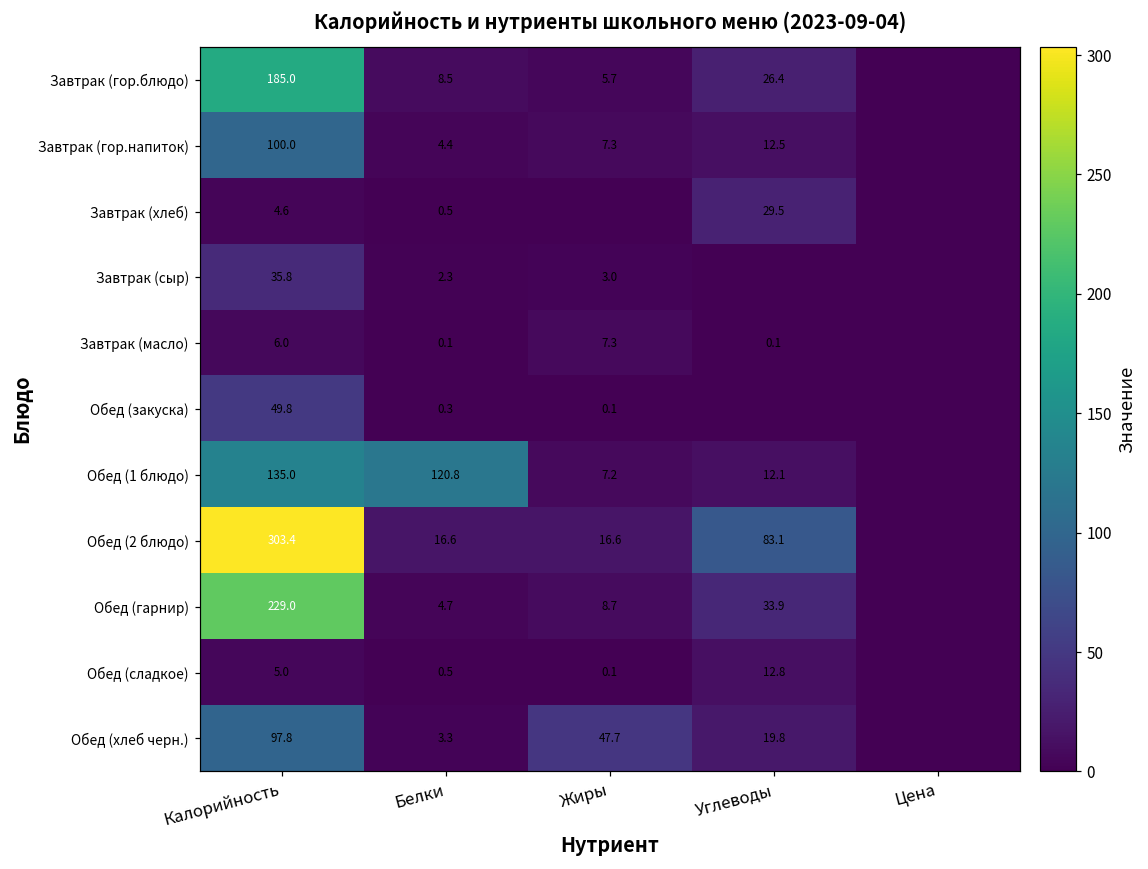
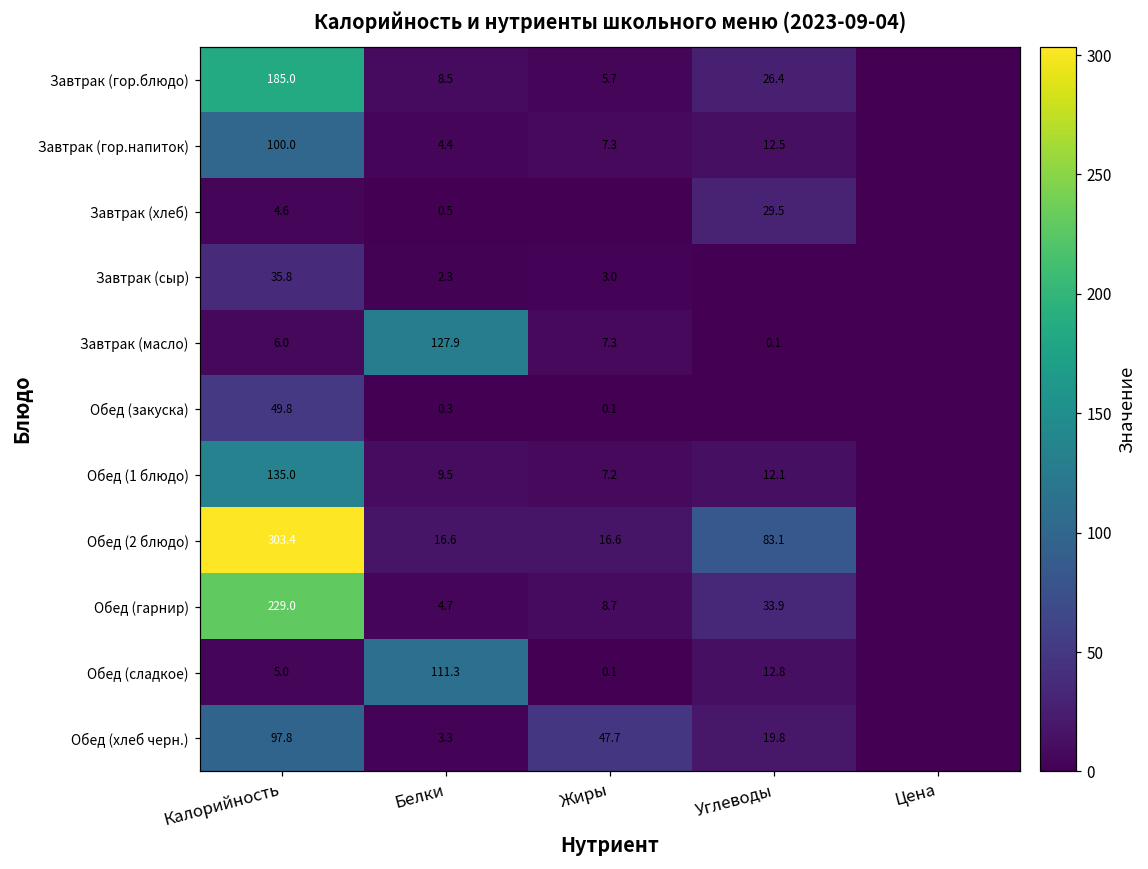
Завтрак (масло), Белки: 0.1 -> 127.9
Обед (1 блюдо), Белки: 120.8 -> 9.5
Обед (сладкое), Белки: 0.5 -> 111.3
